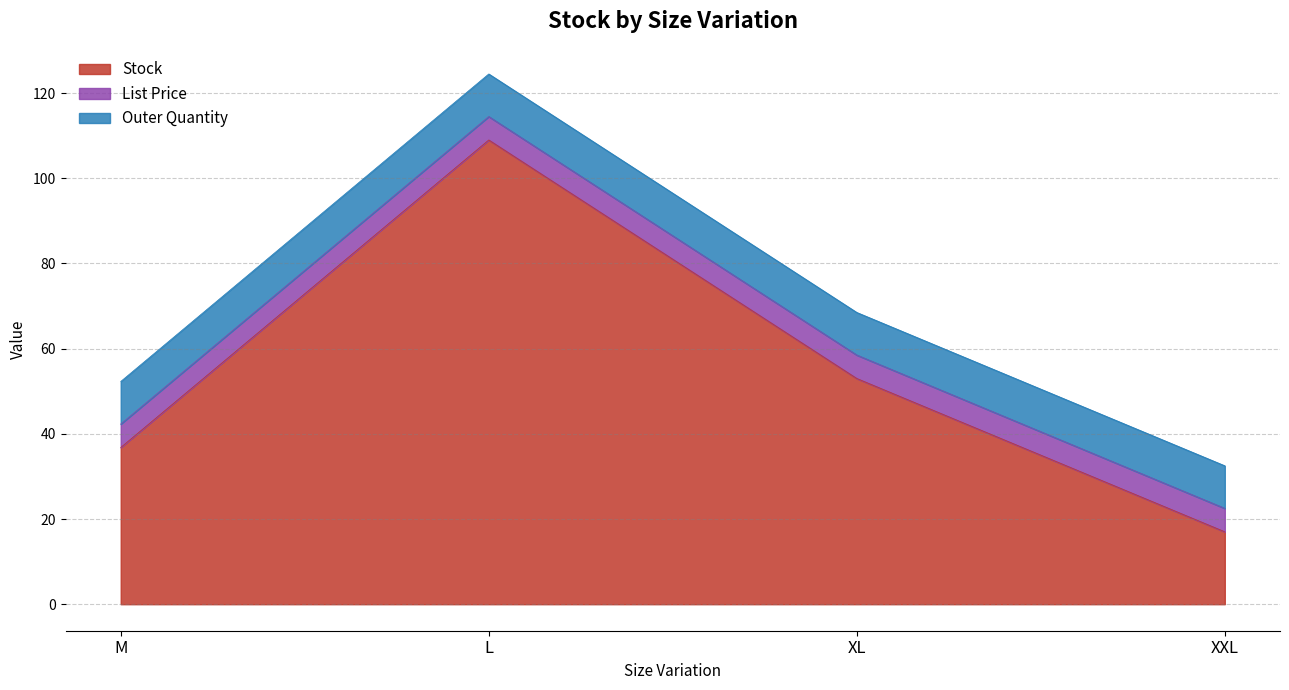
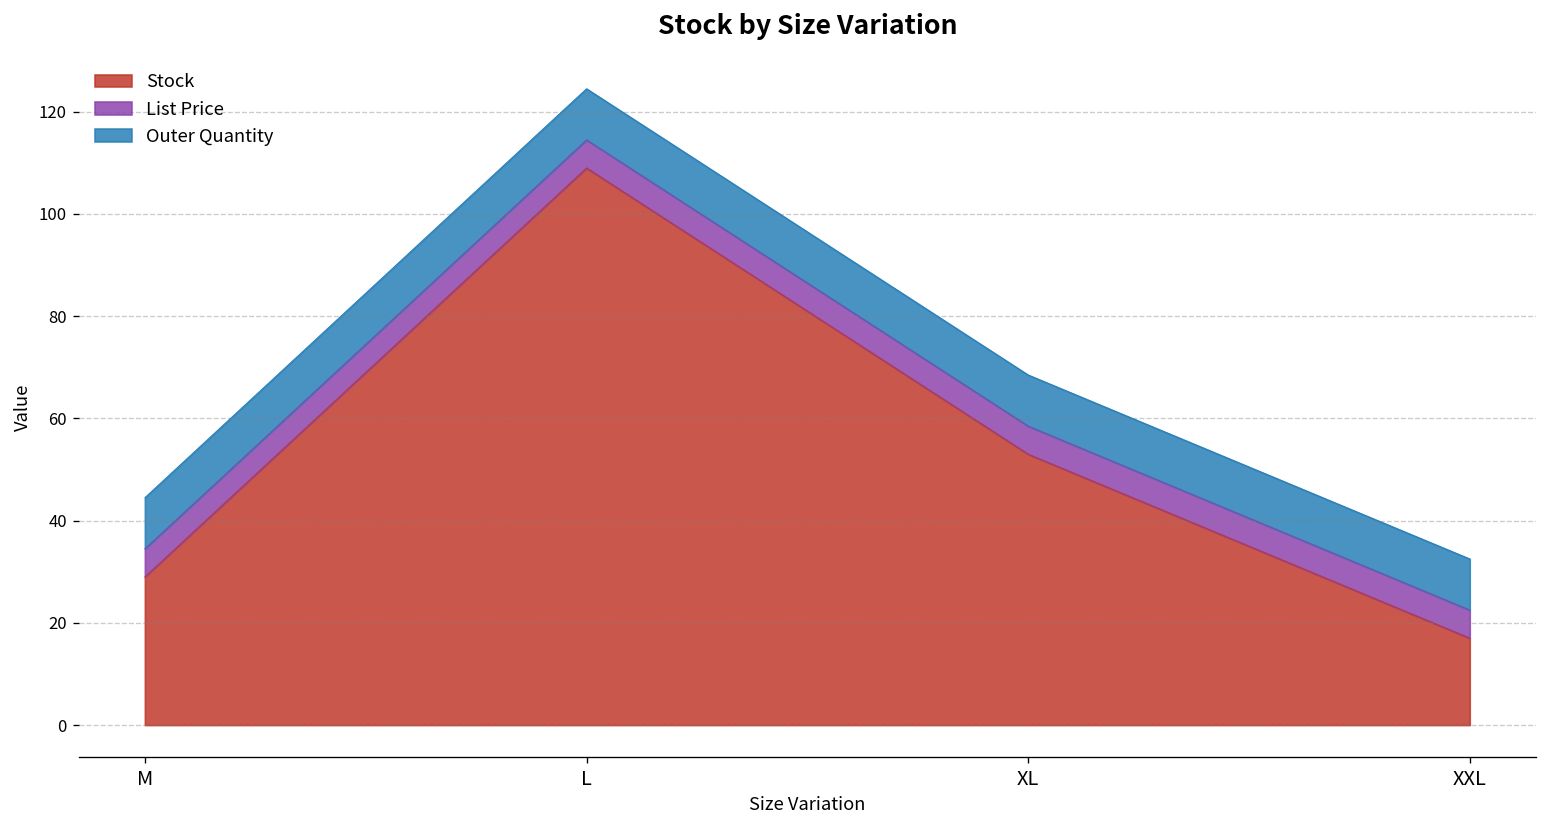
Stock, M: 37 -> 29
